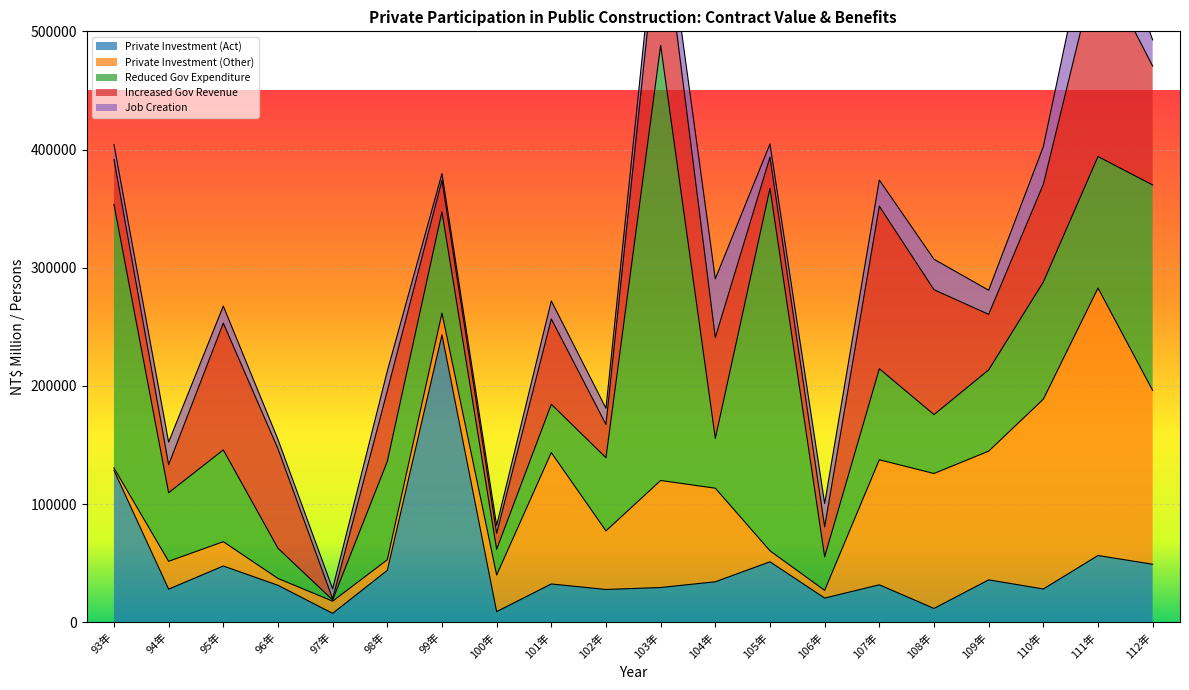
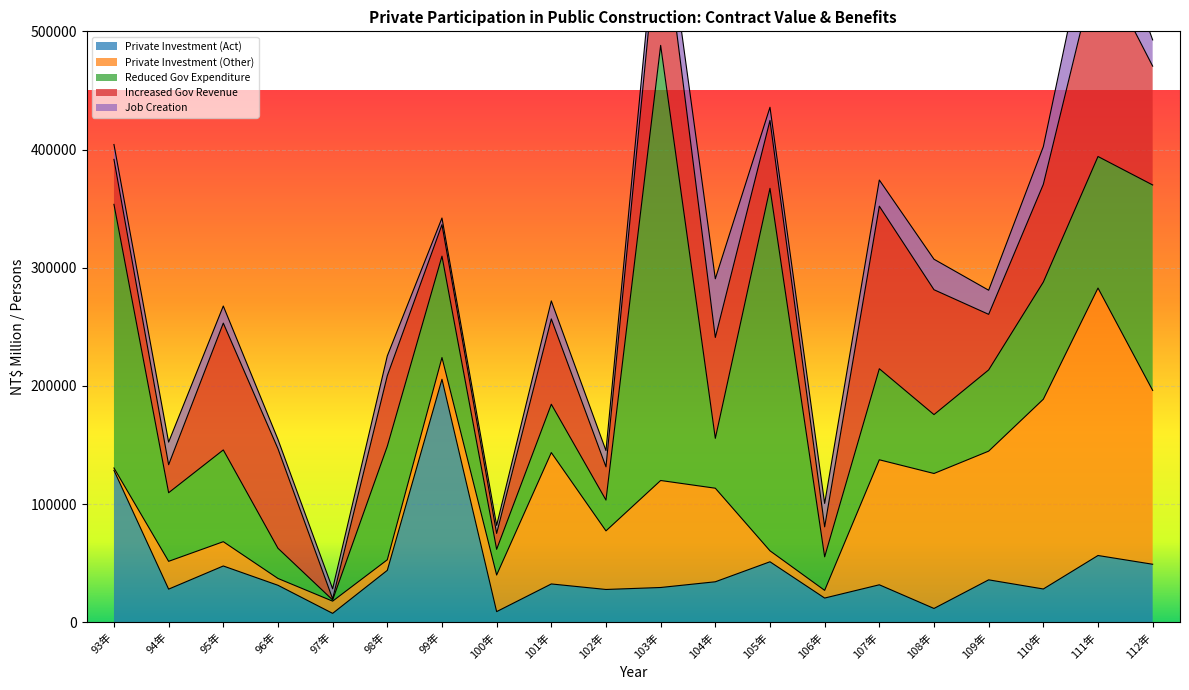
Reduced Gov Expenditure, 98年: 83000 -> 96000
Private Investment (Act), 99年: 243000 -> 206000
Reduced Gov Expenditure, 102年: 62000 -> 26000
Increased Gov Revenue, 105年: 26000 -> 57000
